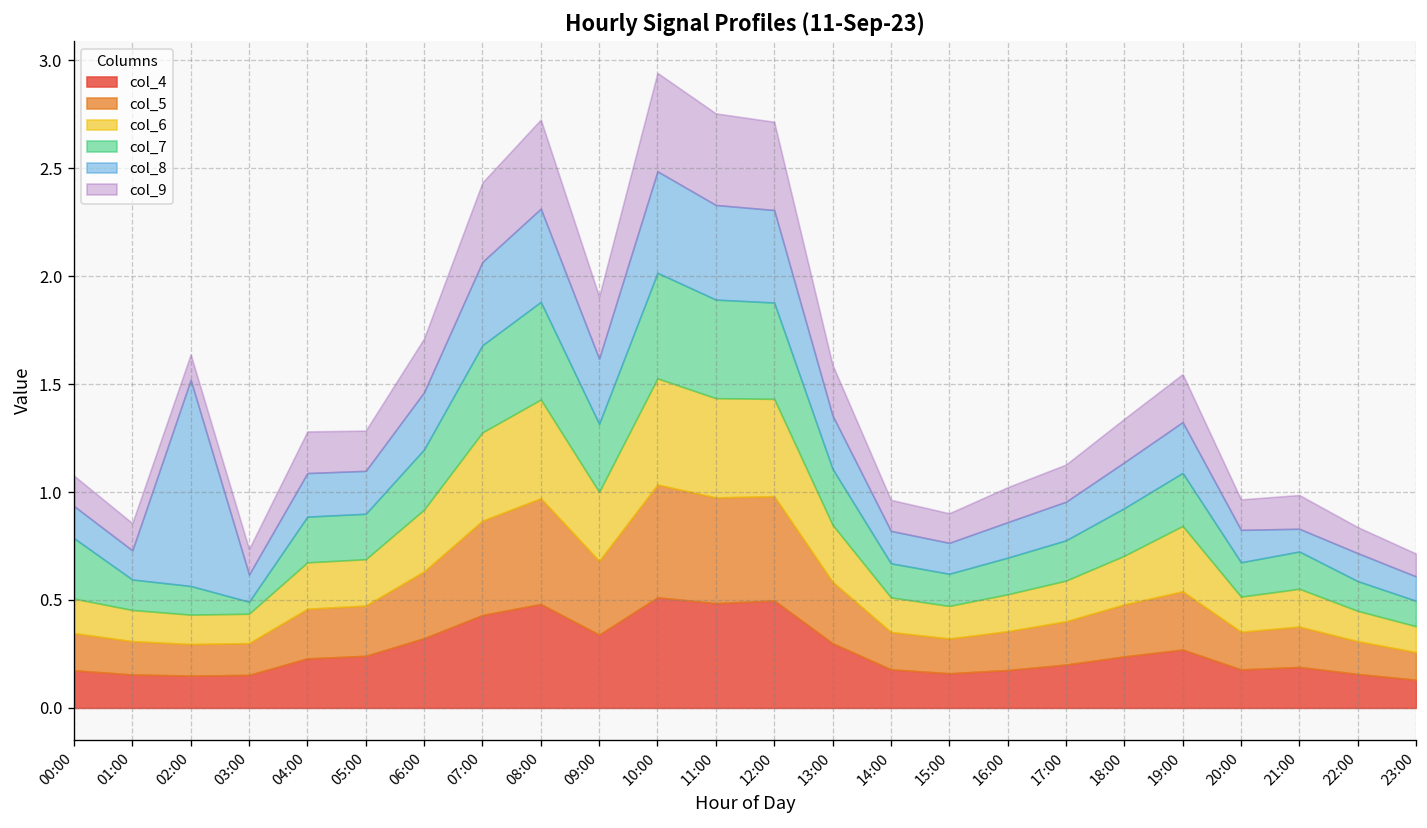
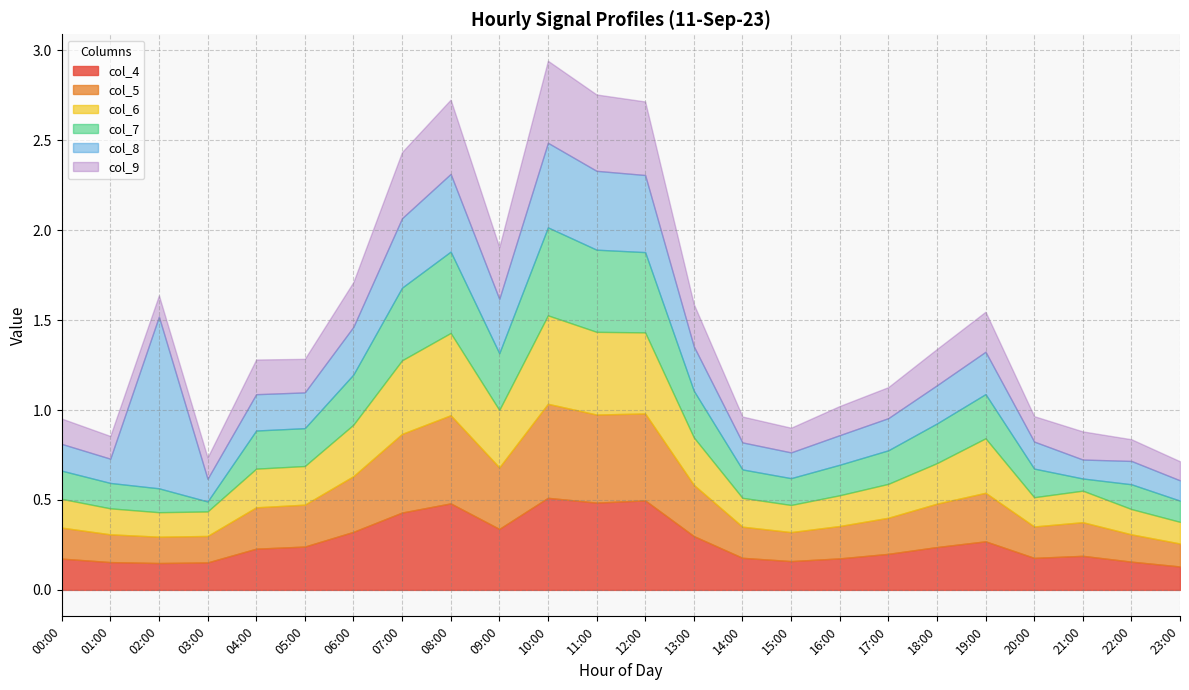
col_7, 00:00: 0.28 -> 0.16
col_7, 21:00: 0.17 -> 0.07
